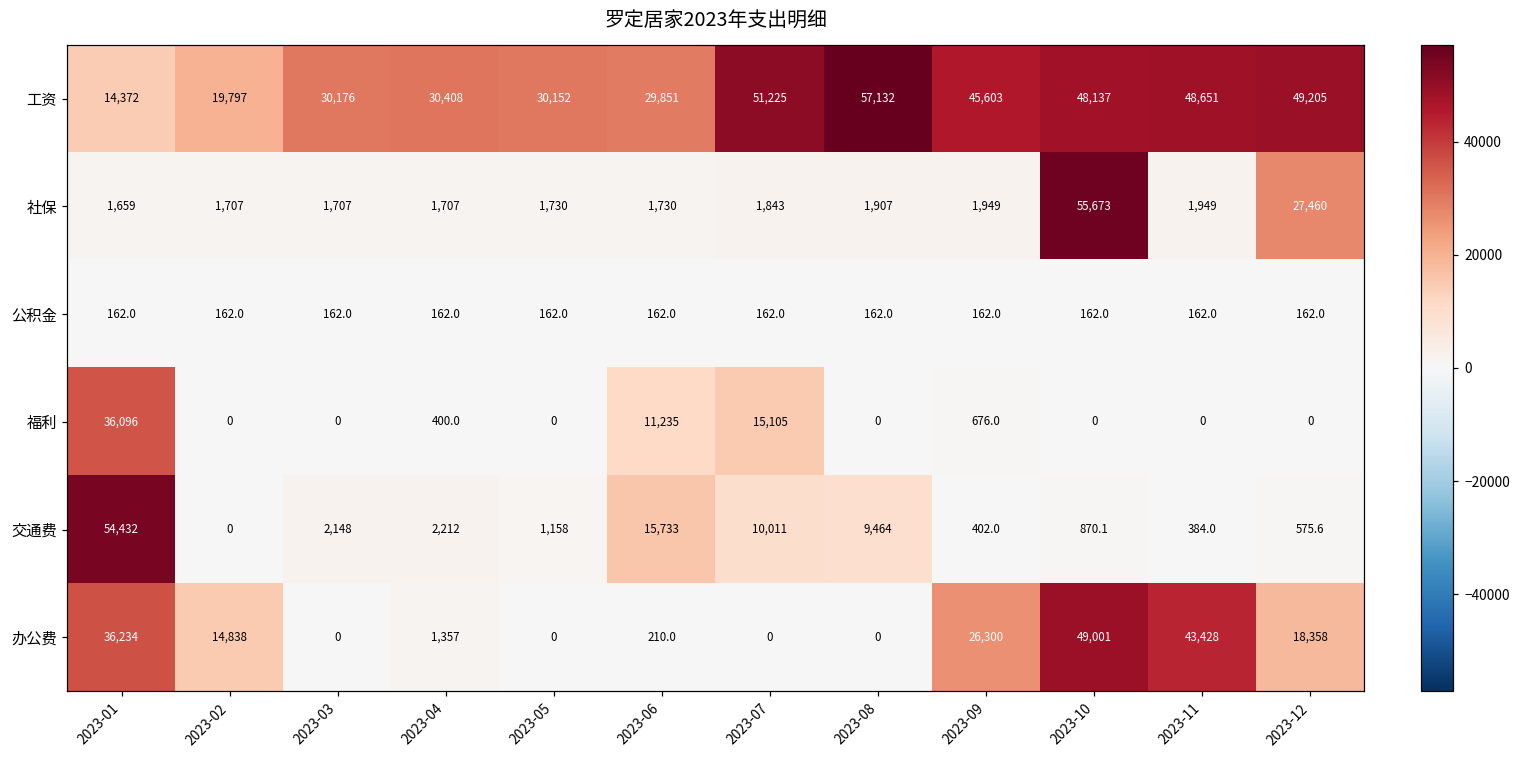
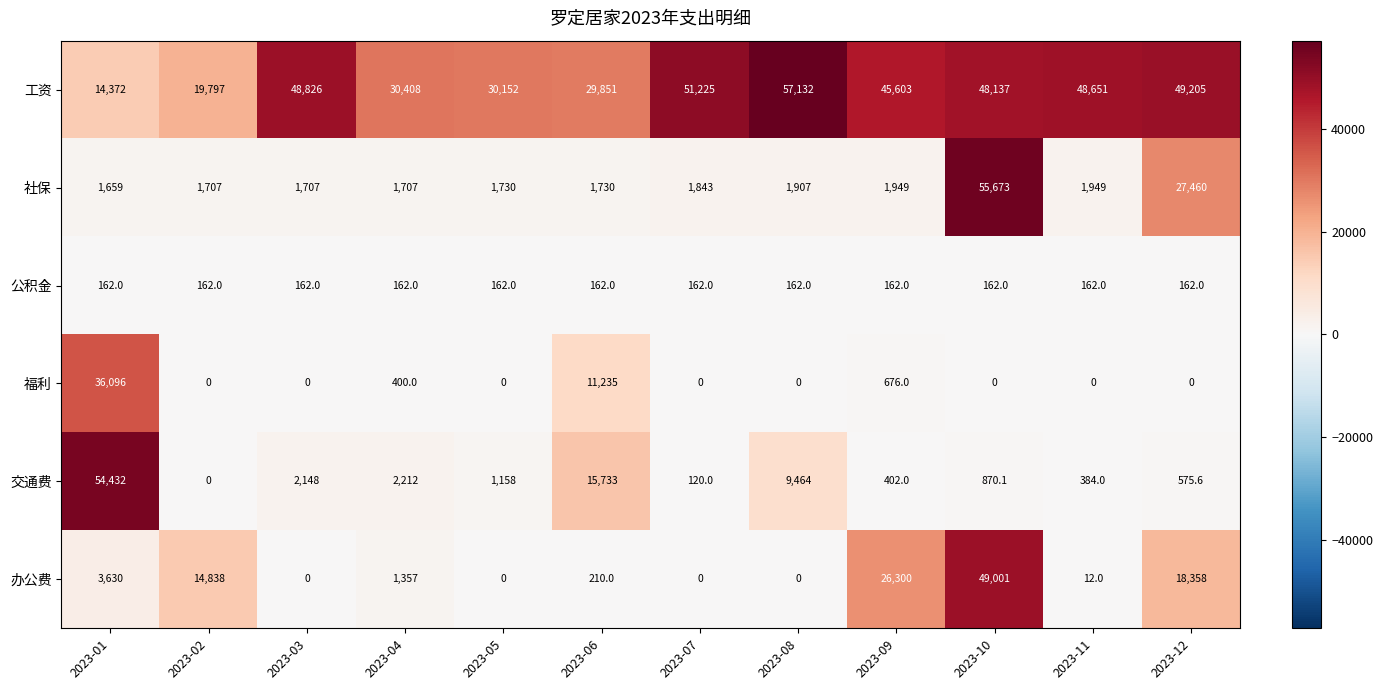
工资, 2023-03: 30,176 -> 48,826
福利, 2023-07: 15,105 -> 0
交通费, 2023-07: 10,011 -> 120.0
办公费, 2023-01: 36,234 -> 3,630
办公费, 2023-11: 43,428 -> 12.0
